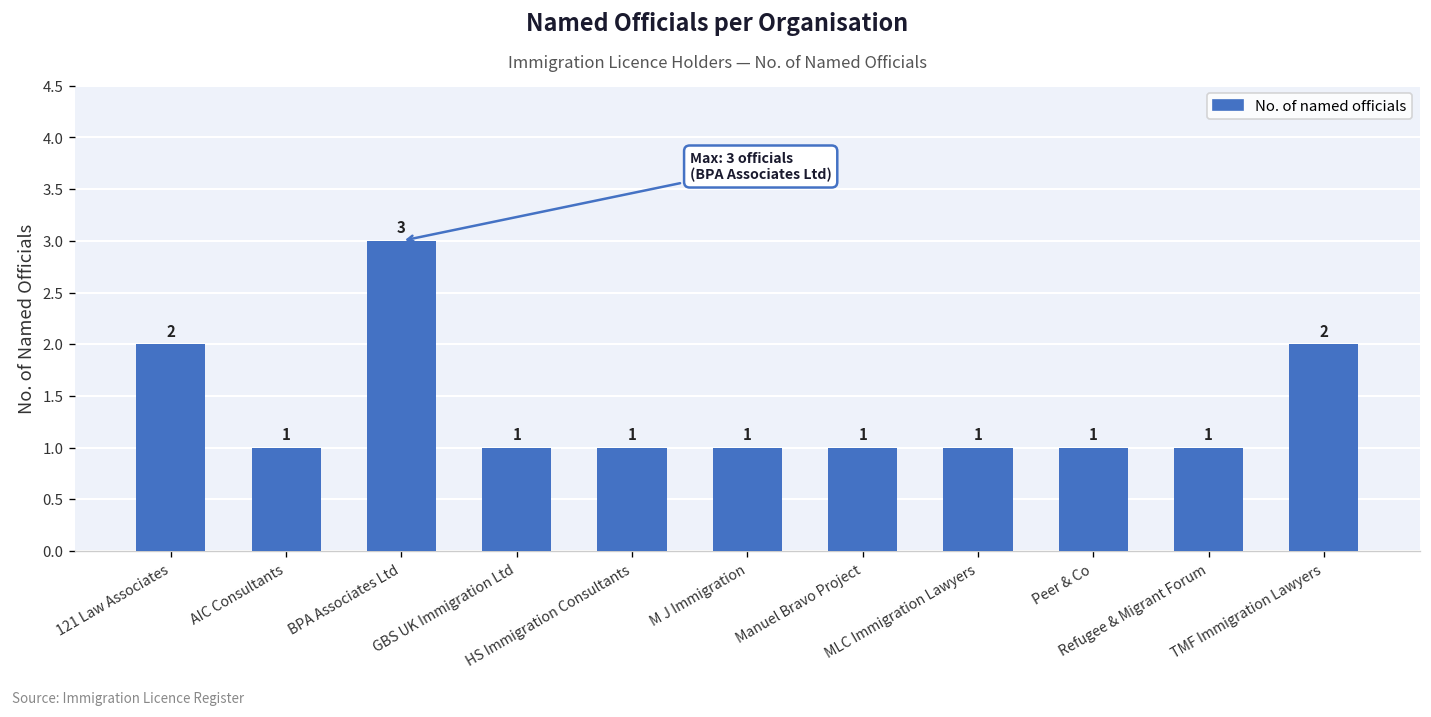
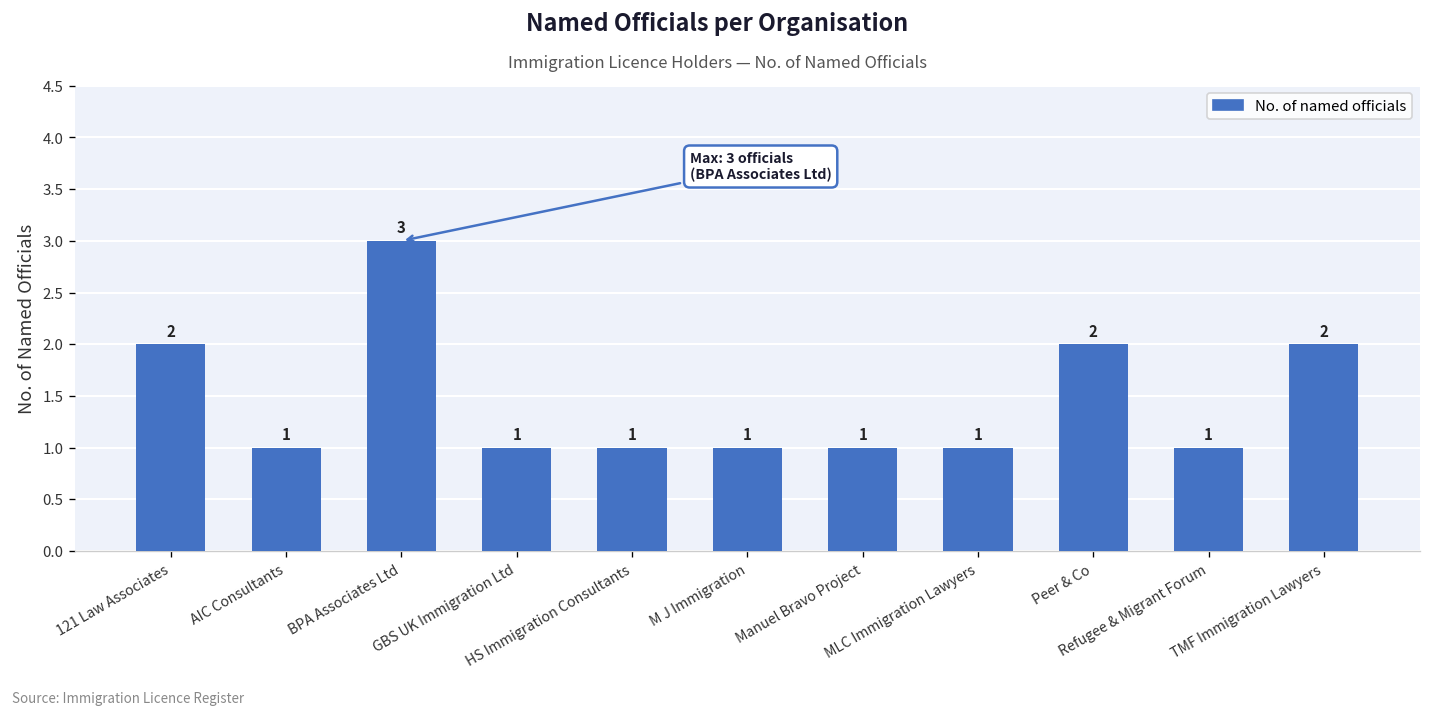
Peer & Co: 1 -> 2
